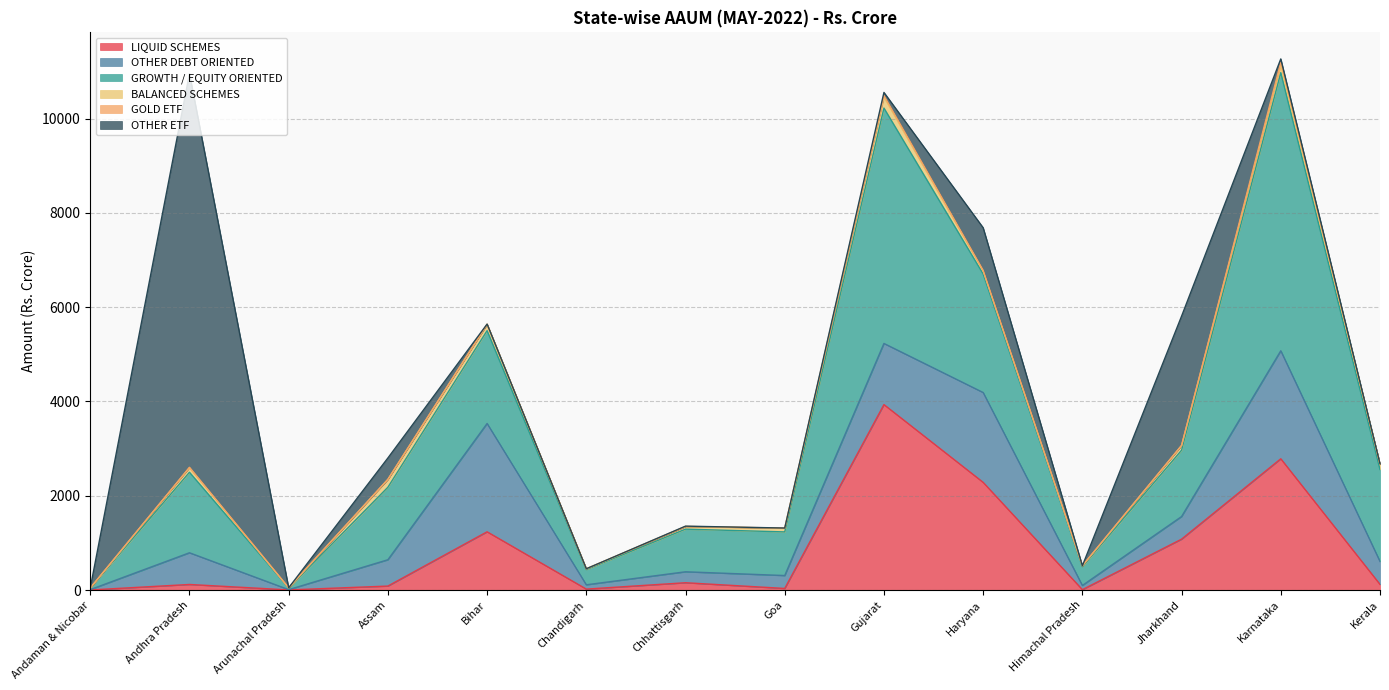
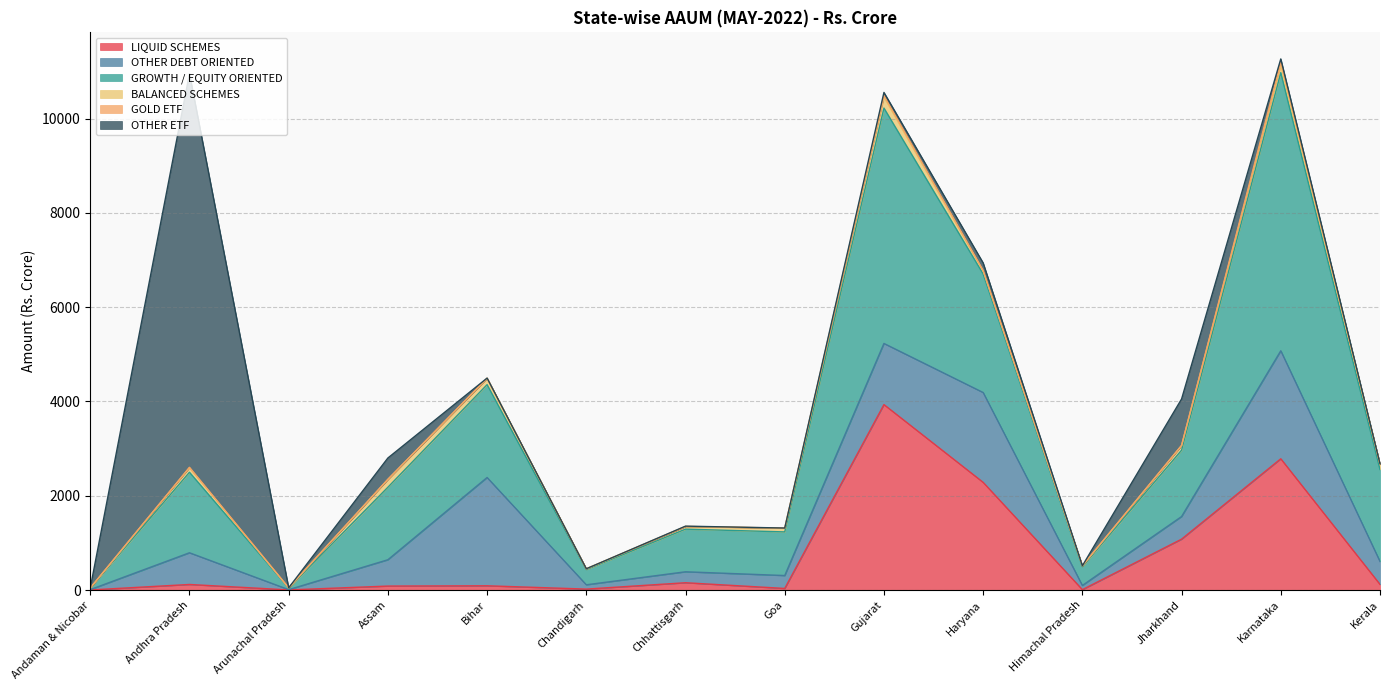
LIQUID SCHEMES, Bihar: 1200 -> 100
OTHER ETF, Haryana: 900 -> 200
OTHER ETF, Jharkhand: 2700 -> 1000
